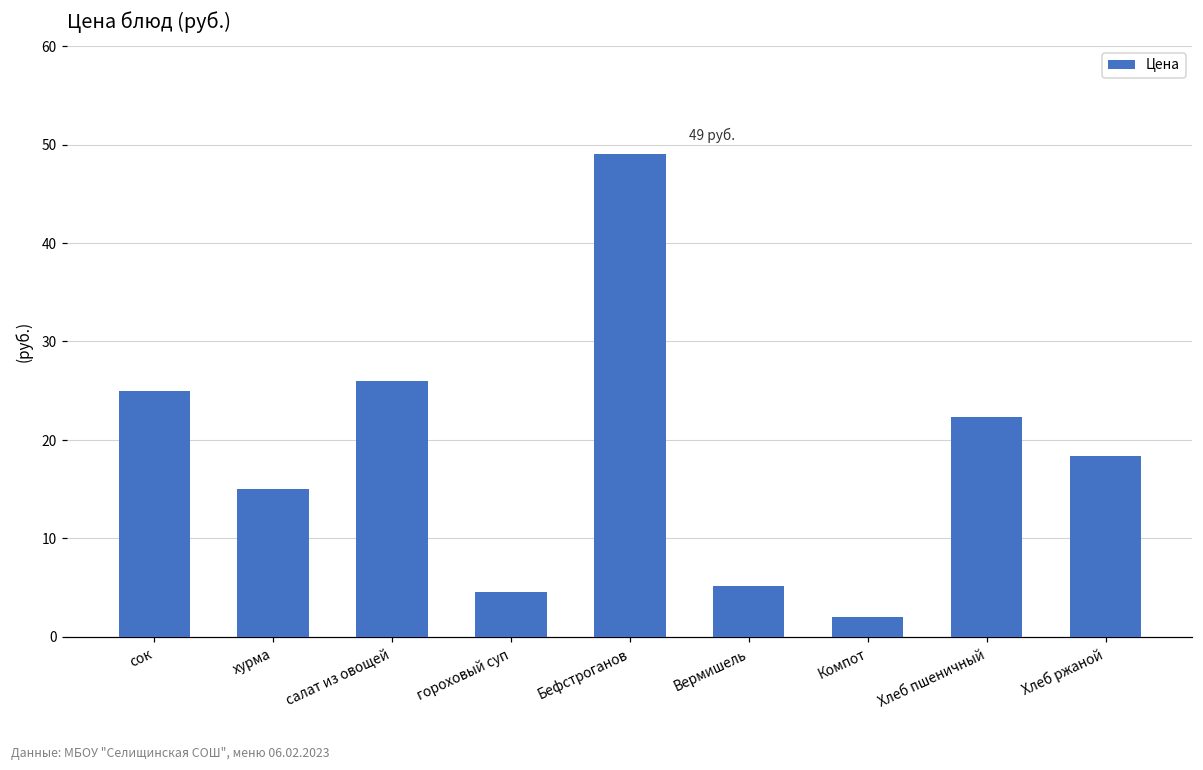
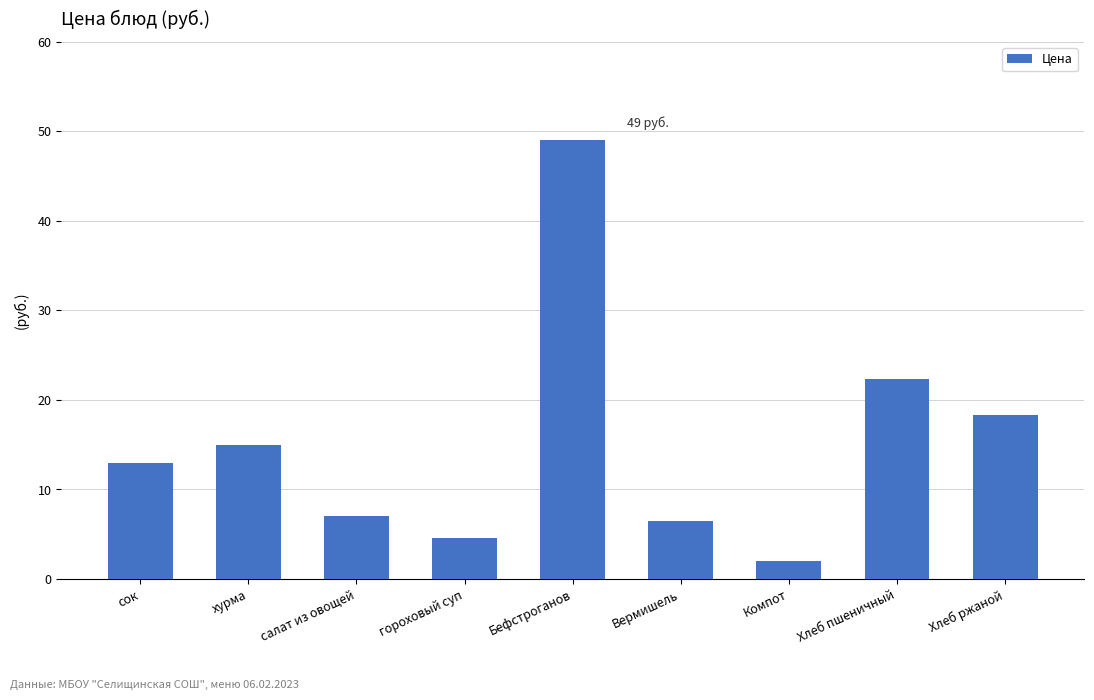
сок: 25 -> 13
салат из овощей: 26 -> 7
Вермишель: 5 -> 7
